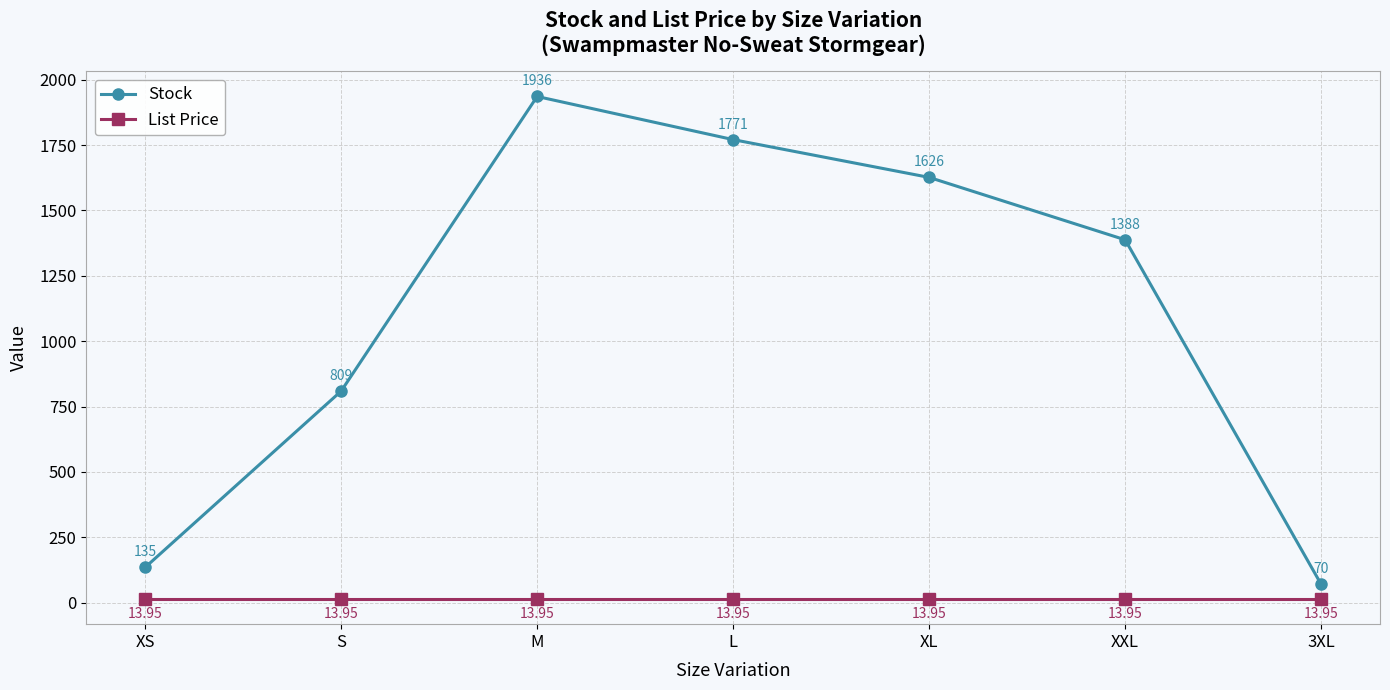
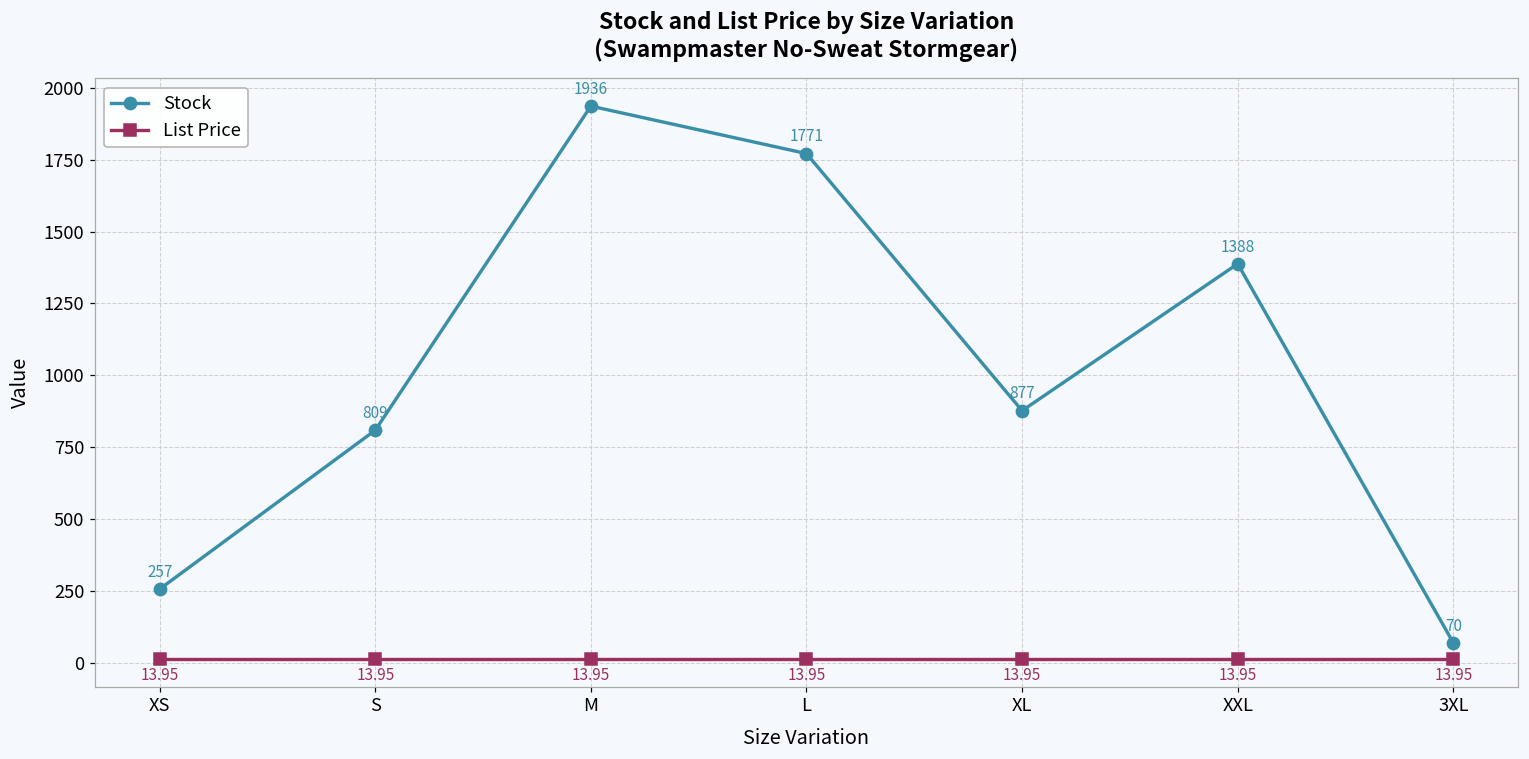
Stock, XS: 135 -> 257
Stock, XL: 1626 -> 877
